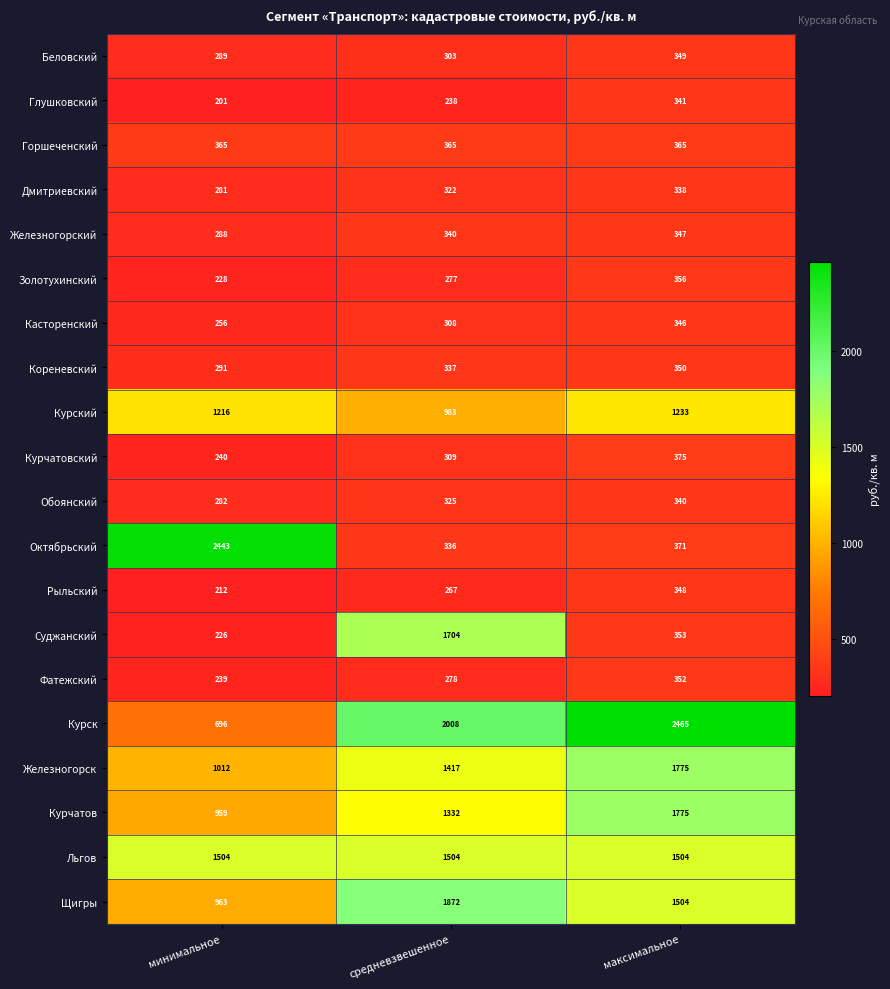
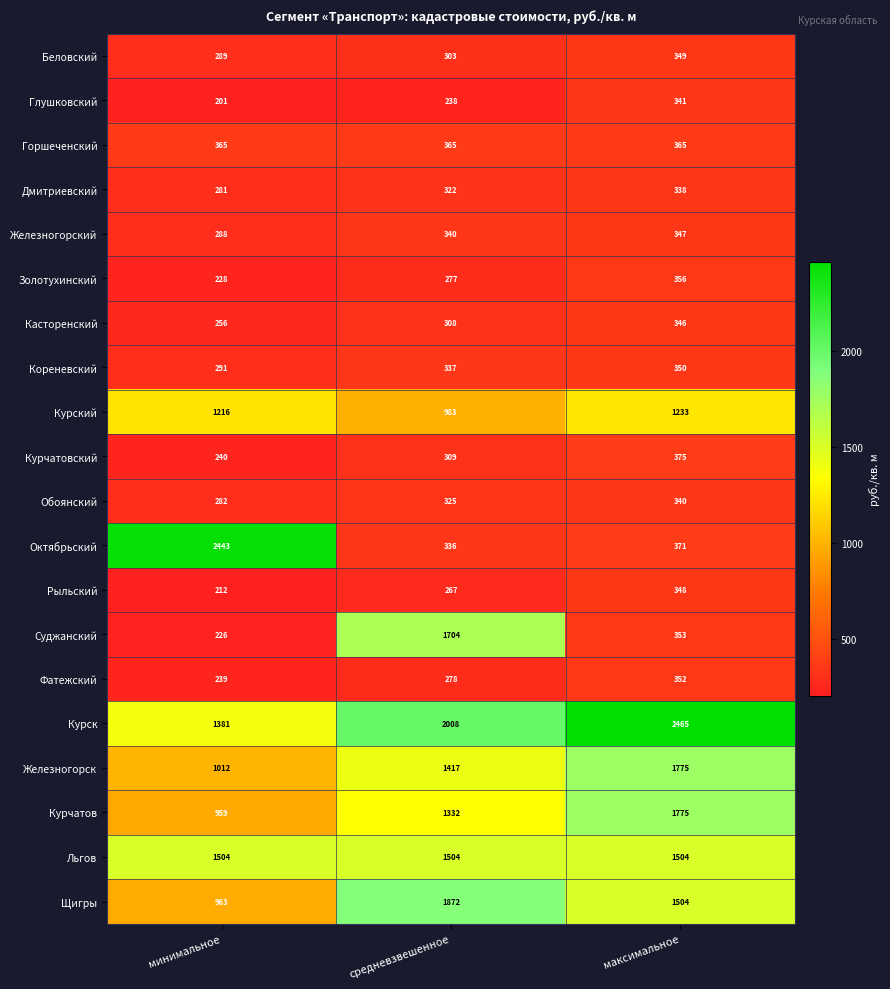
Курск, минимальное: 696 -> 1381
